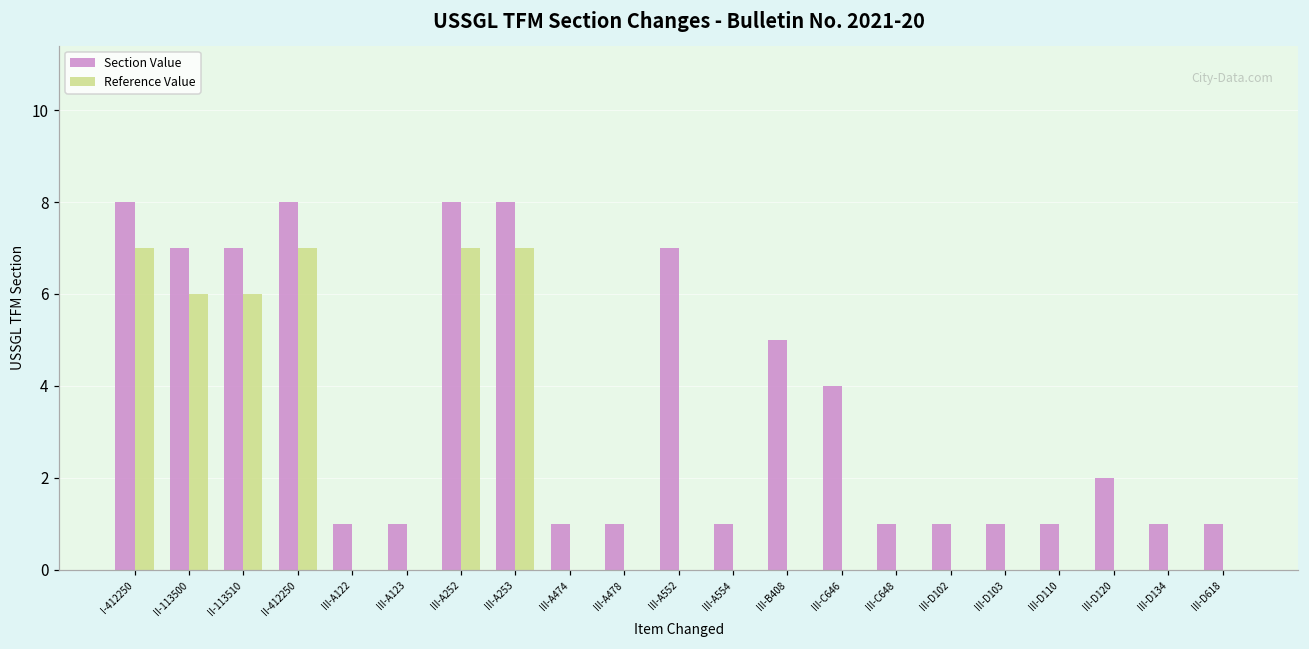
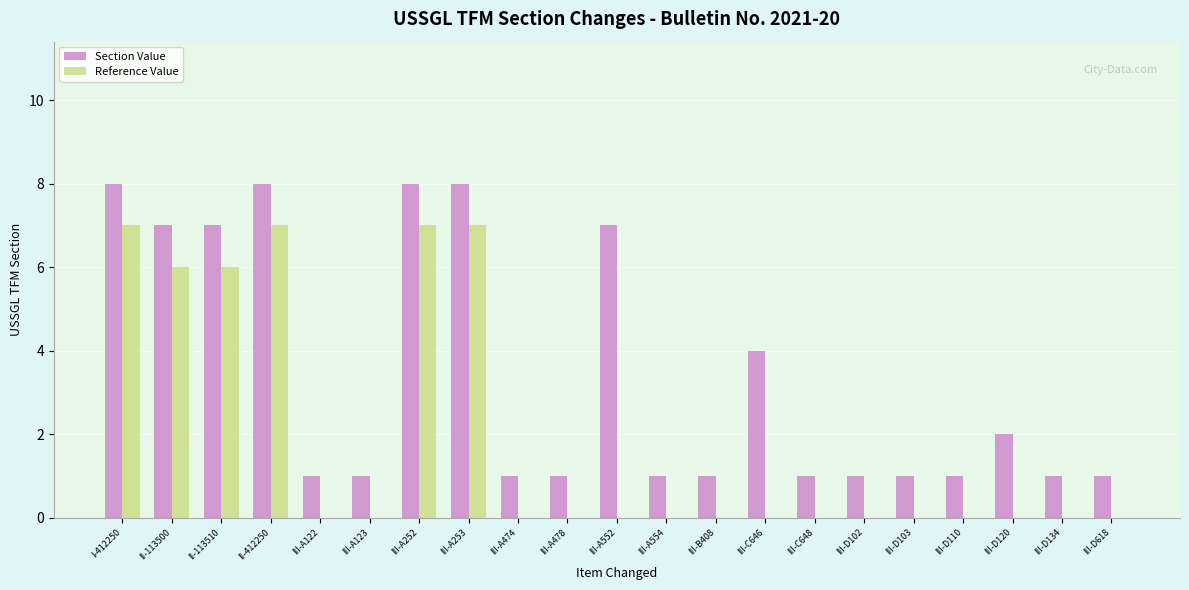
Section Value, III-B408: 5 -> 1
